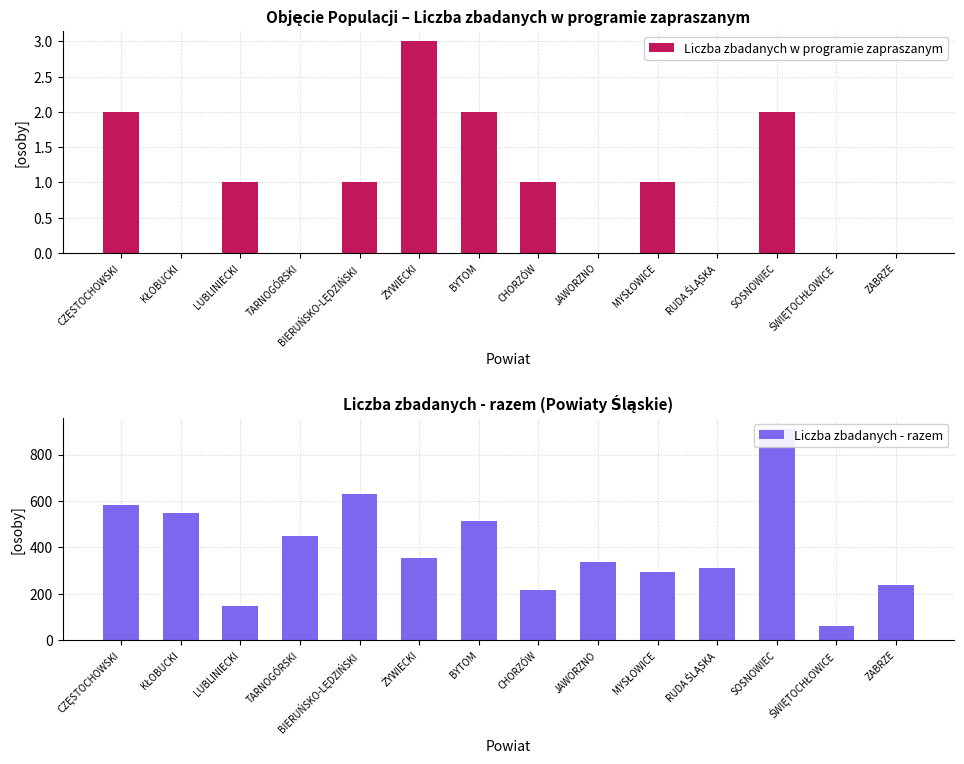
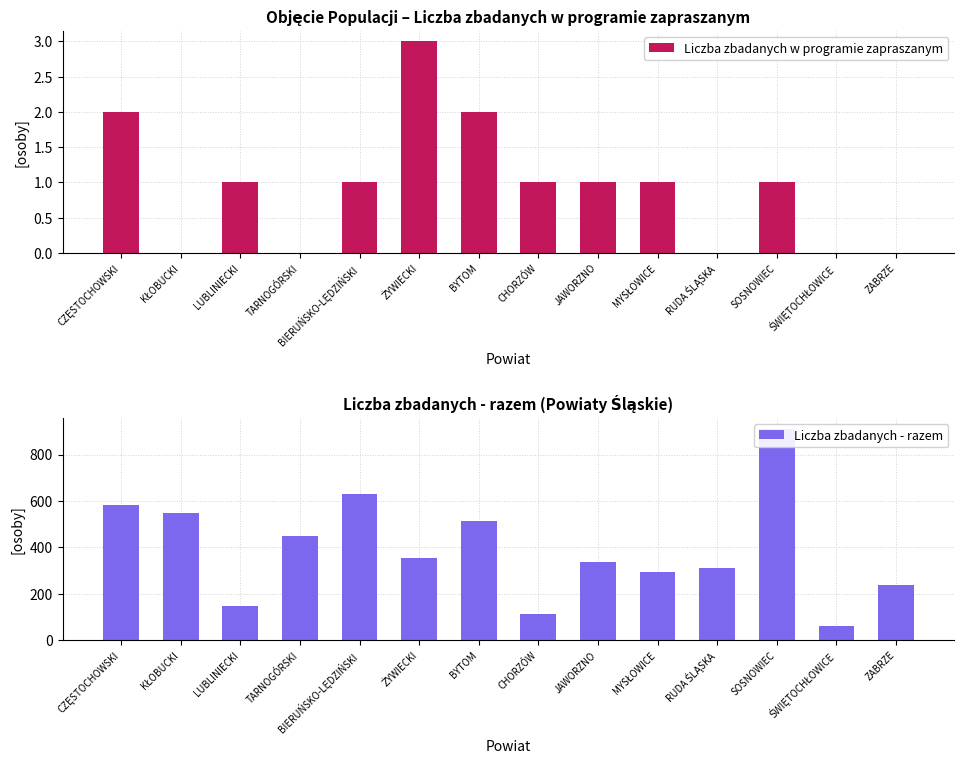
Objęcie Populacji – Liczba zbadanych w programie zapraszanym, JAWORZNO: 0 -> 1
Objęcie Populacji – Liczba zbadanych w programie zapraszanym, SOSNOWIEC: 2 -> 1
Liczba zbadanych - razem (Powiaty Śląskie), CHORZÓW: 220 -> 110
